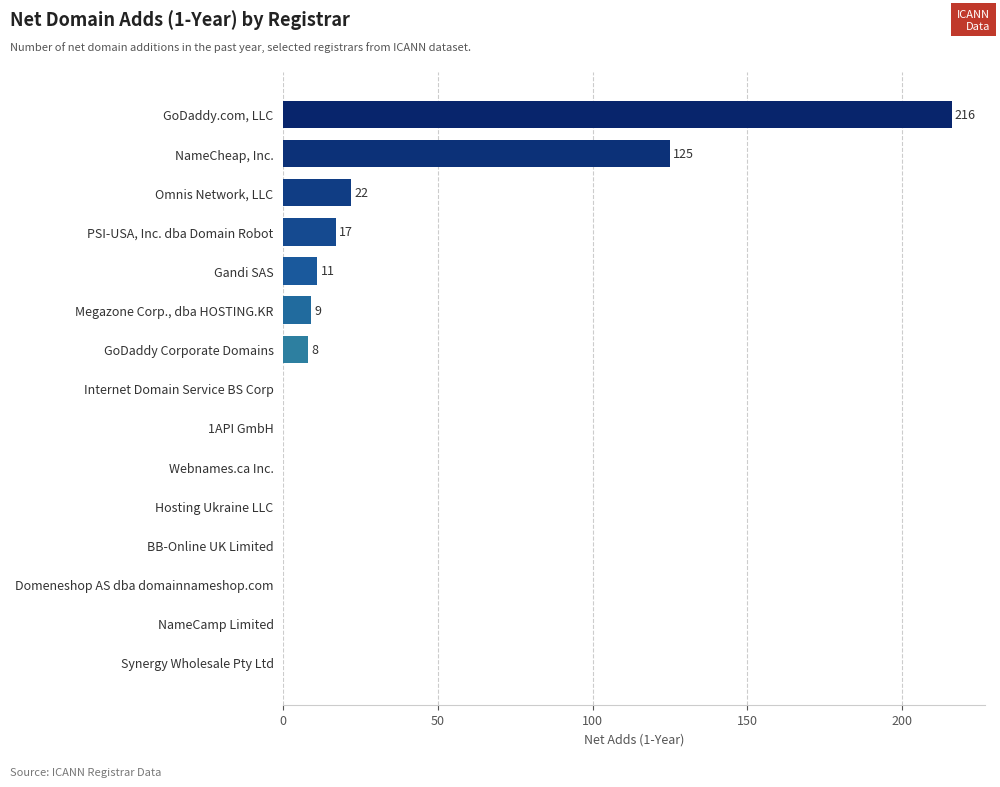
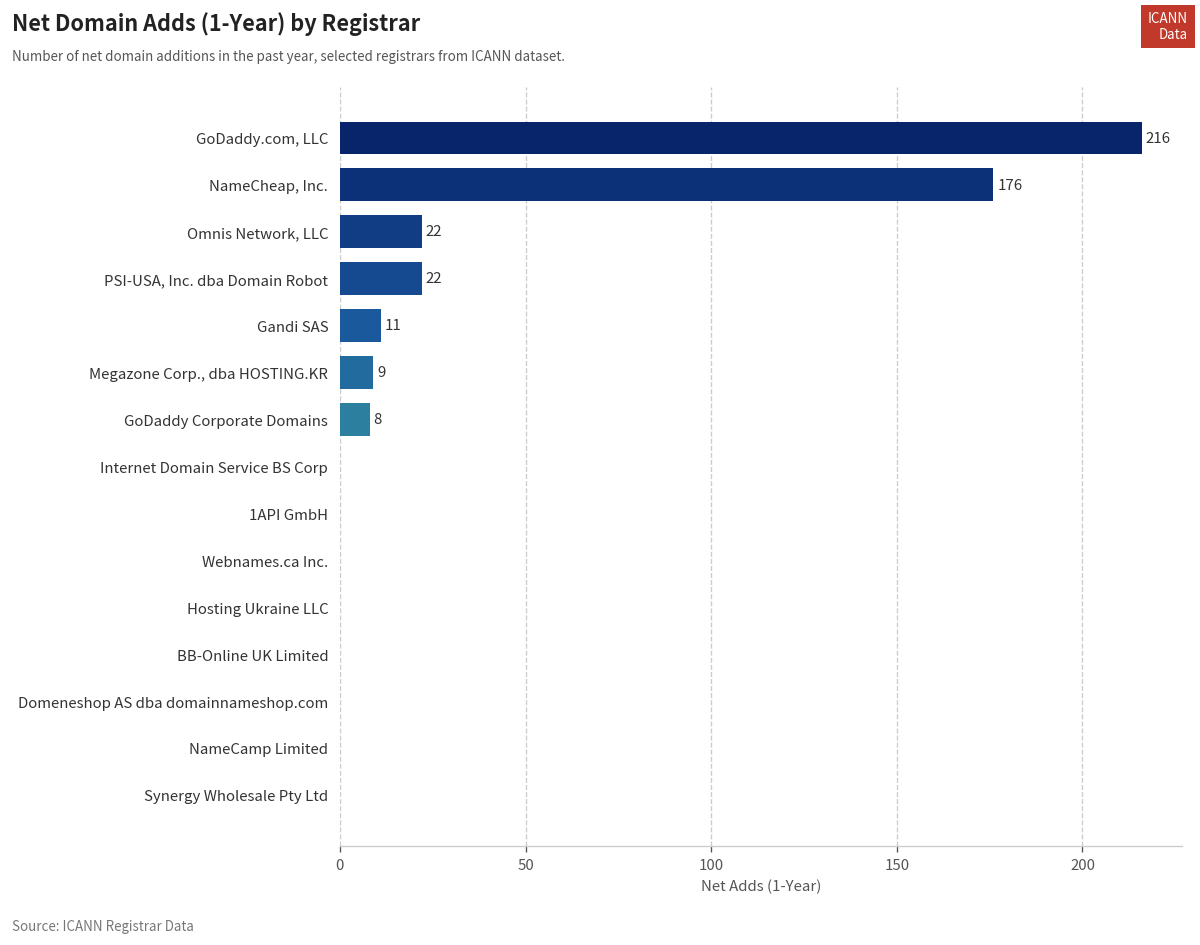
NameCheap, Inc.: 125 -> 176
PSI-USA, Inc. dba Domain Robot: 17 -> 22
